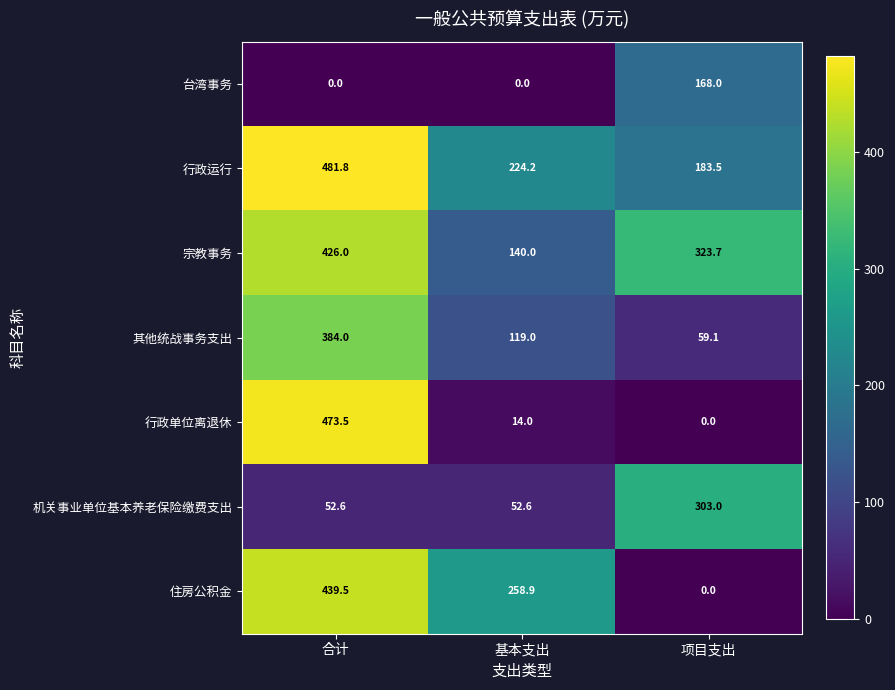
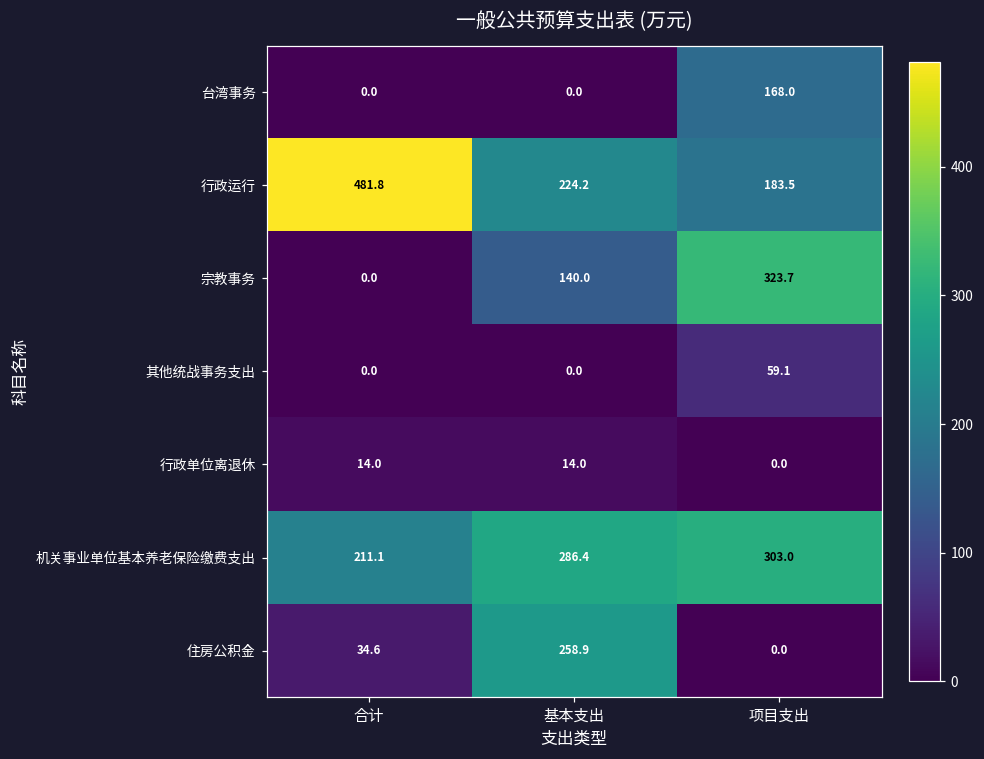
宗教事务, 合计: 426.0 -> 0.0
其他统战事务支出, 合计: 384.0 -> 0.0
其他统战事务支出, 基本支出: 119.0 -> 0.0
行政单位离退休, 合计: 473.5 -> 14.0
机关事业单位基本养老保险缴费支出, 合计: 52.6 -> 211.1
机关事业单位基本养老保险缴费支出, 基本支出: 52.6 -> 286.4
住房公积金, 合计: 439.5 -> 34.6
